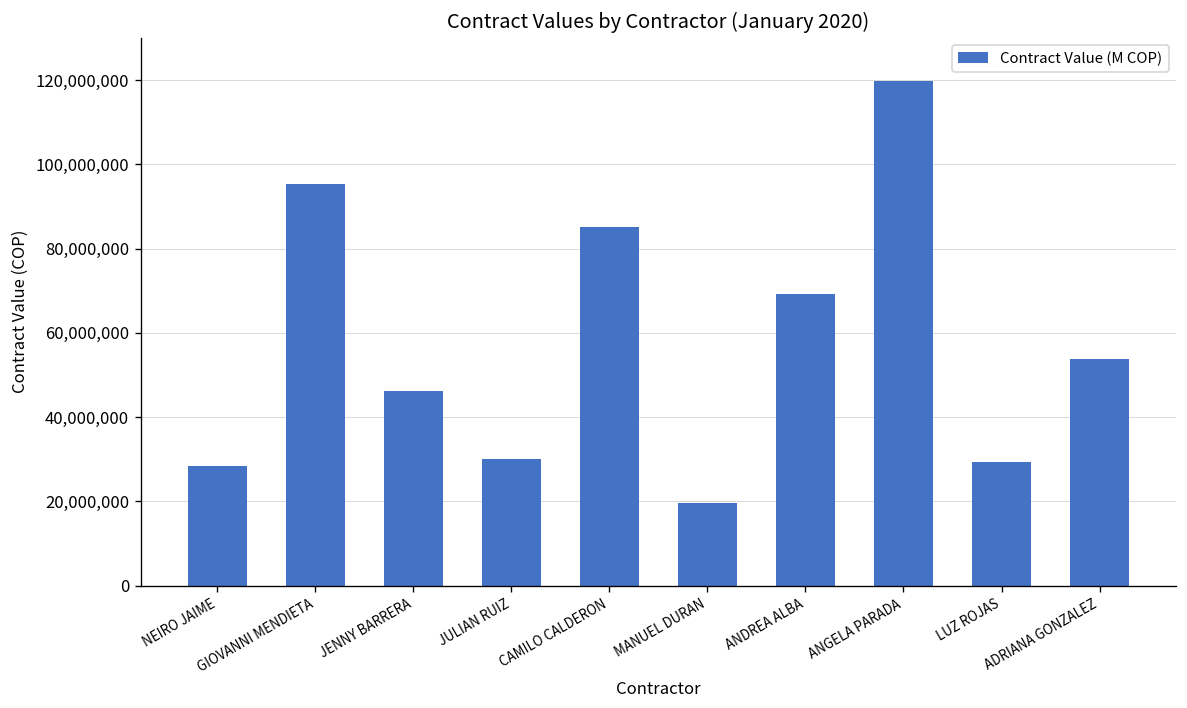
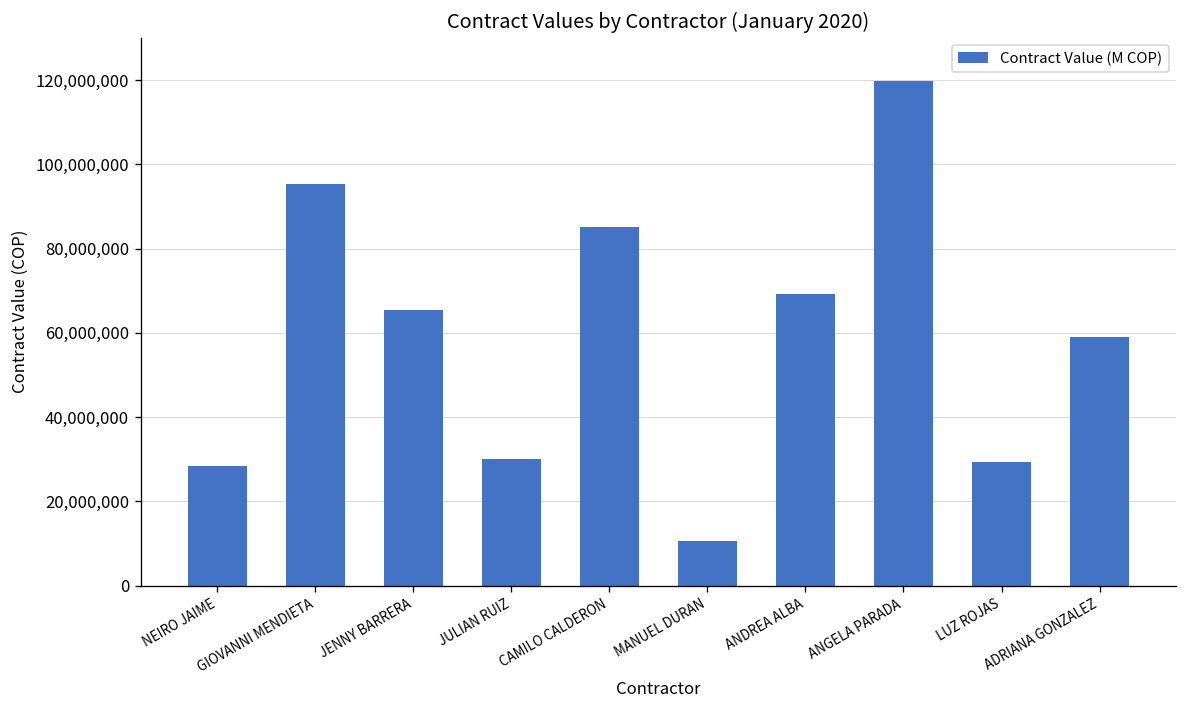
JENNY BARRERA: 46,000,000 -> 65,000,000
MANUEL DURAN: 20,000,000 -> 10,000,000
ADRIANA GONZALEZ: 54,000,000 -> 59,000,000
